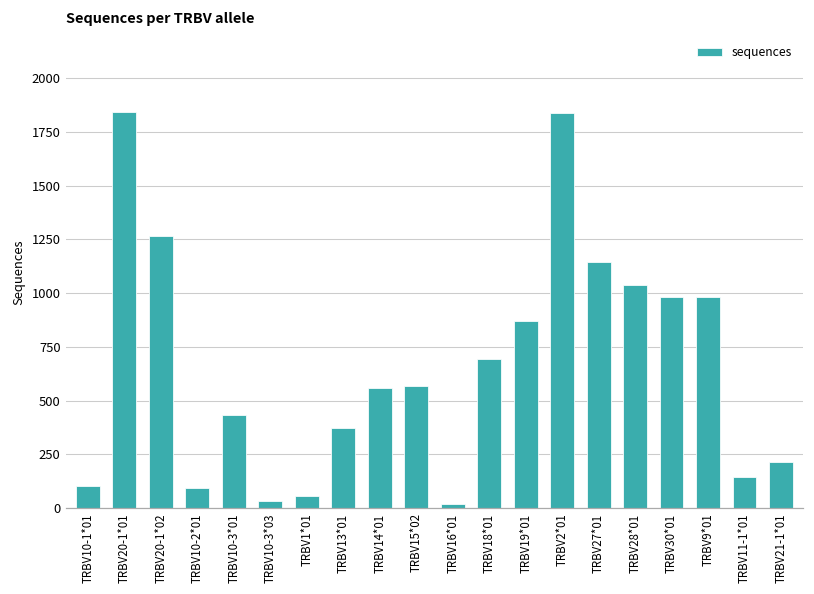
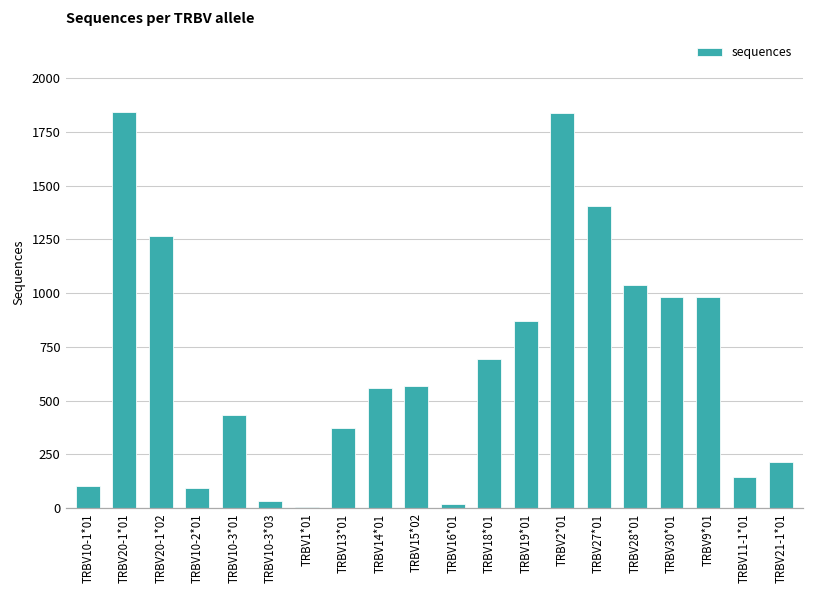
TRBV1*01: 60 -> 10
TRBV27*01: 1150 -> 1410
